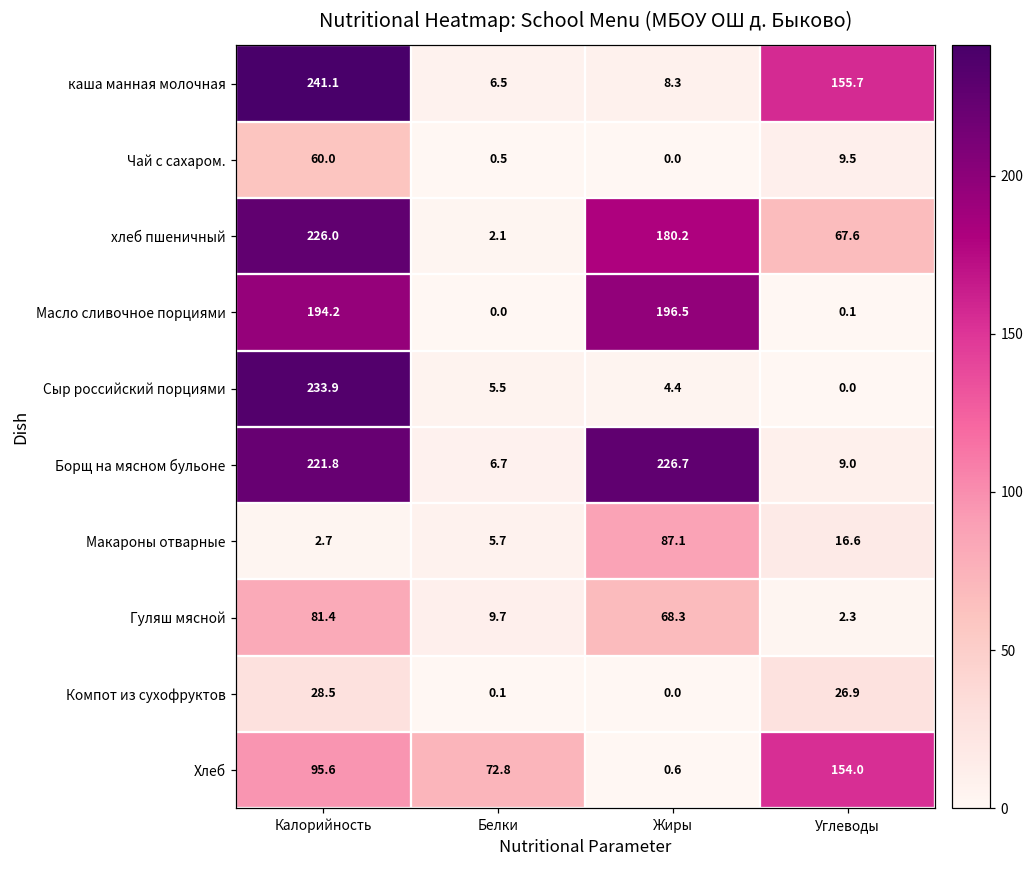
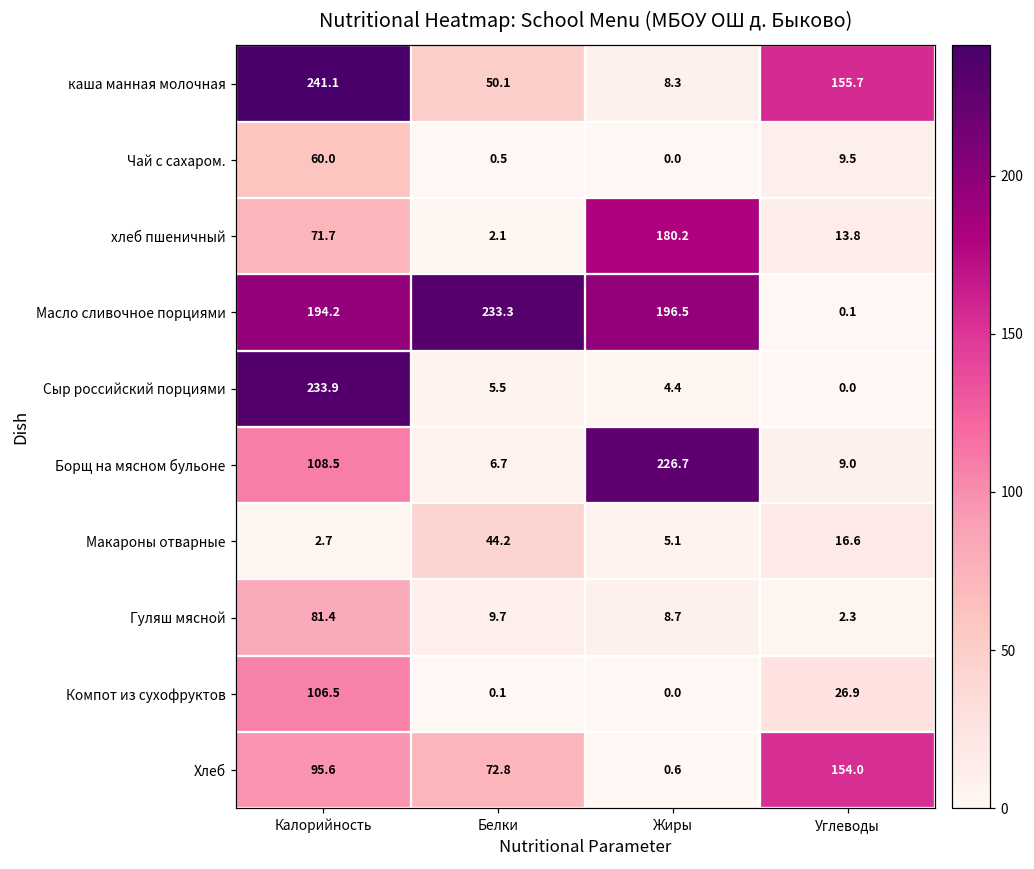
каша манная молочная, Белки: 6.5 -> 50.1
хлеб пшеничный, Калорийность: 226.0 -> 71.7
хлеб пшеничный, Углеводы: 67.6 -> 13.8
Масло сливочное порциями, Белки: 0.0 -> 233.3
Борщ на мясном бульоне, Калорийность: 221.8 -> 108.5
Макароны отварные, Белки: 5.7 -> 44.2
Макароны отварные, Жиры: 87.1 -> 5.1
Гуляш мясной, Жиры: 68.3 -> 8.7
Компот из сухофруктов, Калорийность: 28.5 -> 106.5
